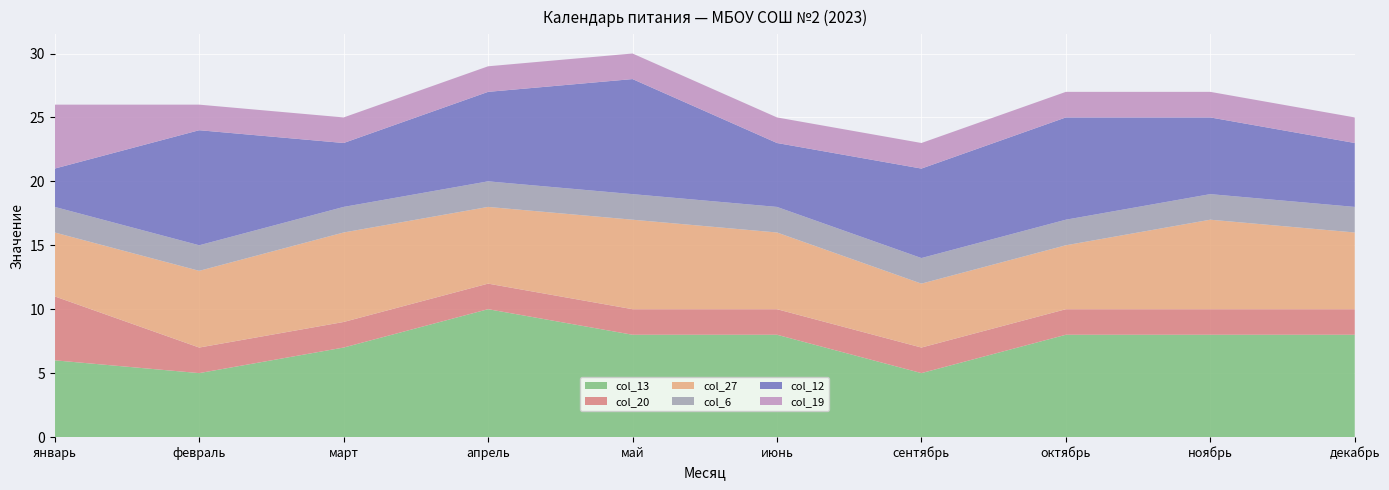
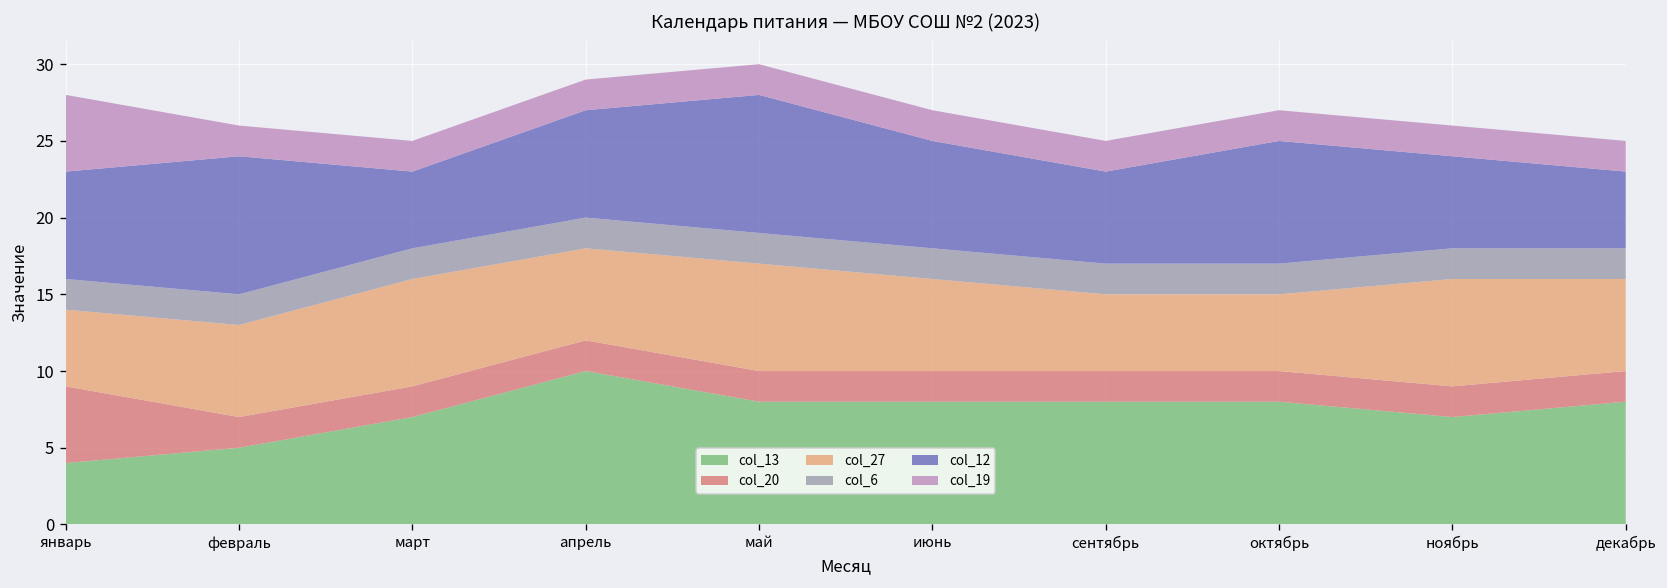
col_13, январь: 6 -> 4
col_12, январь: 3 -> 7
col_12, июнь: 5 -> 7
col_13, сентябрь: 5 -> 8
col_12, сентябрь: 7 -> 6
col_13, ноябрь: 8 -> 7
